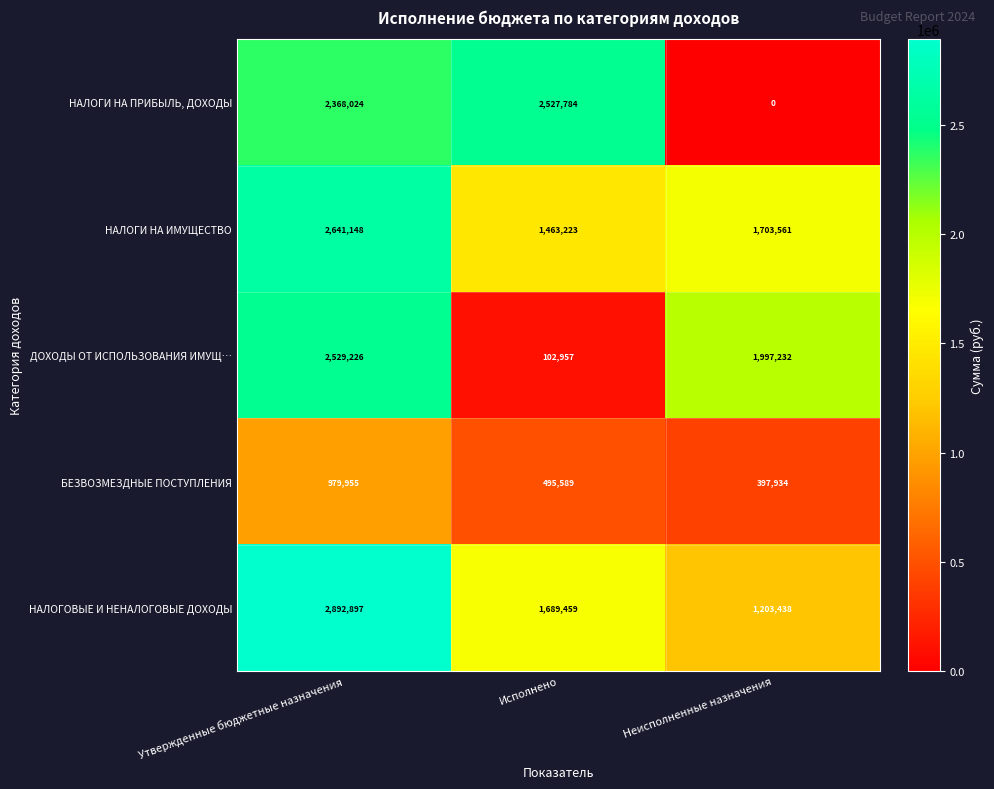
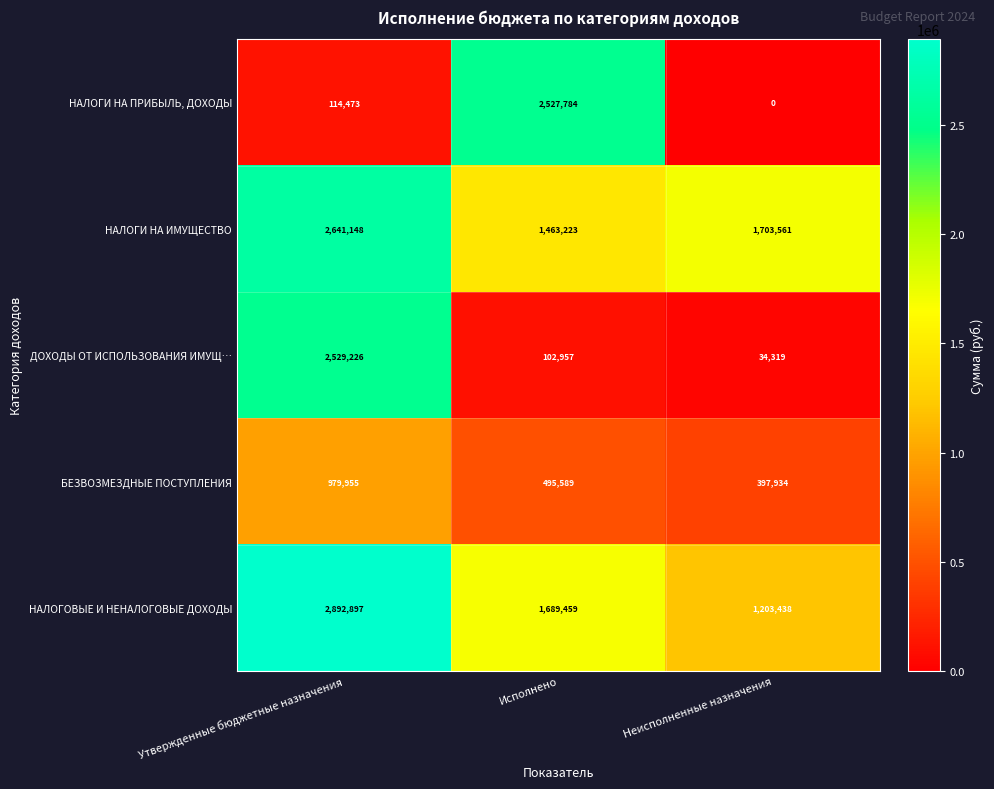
НАЛОГИ НА ПРИБЫЛЬ, ДОХОДЫ, Утвержденные бюджетные назначения: 2,368,024 -> 114,473
ДОХОДЫ ОТ ИСПОЛЬЗОВАНИЯ ИМУЩ…, Неисполненные назначения: 1,997,232 -> 34,319
